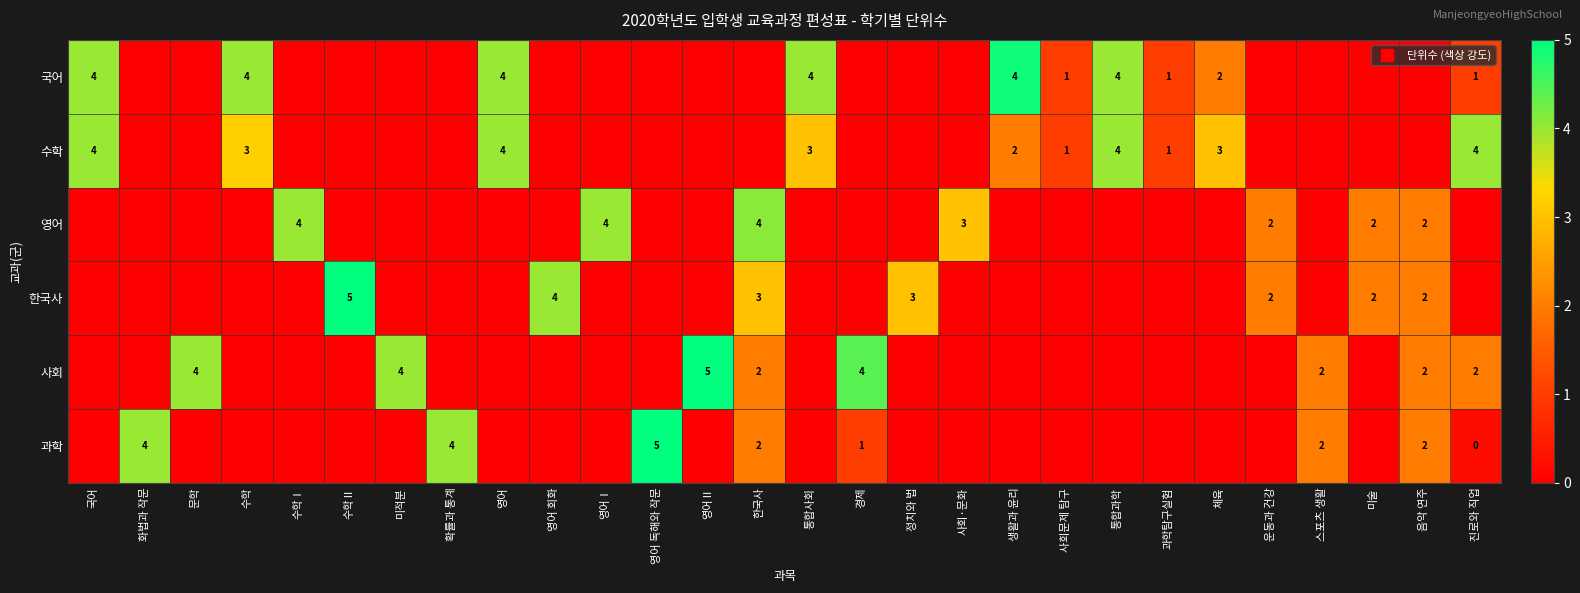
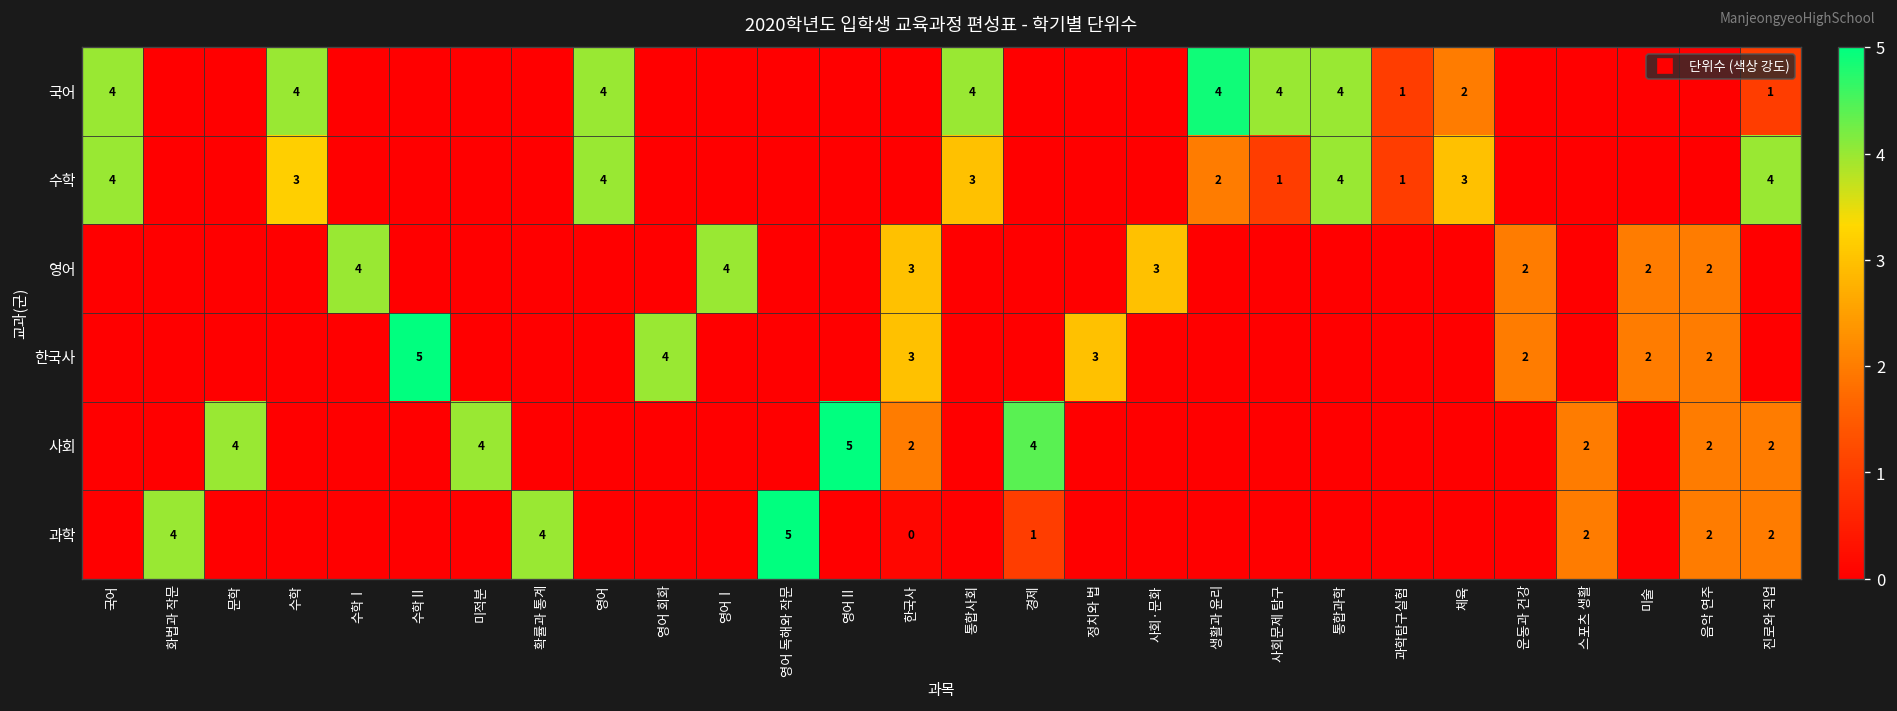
국어, 사회문제 탐구: 1 -> 4
영어, 한국사: 4 -> 3
과학, 한국사: 2 -> 0
과학, 진로와 직업: 0 -> 2
